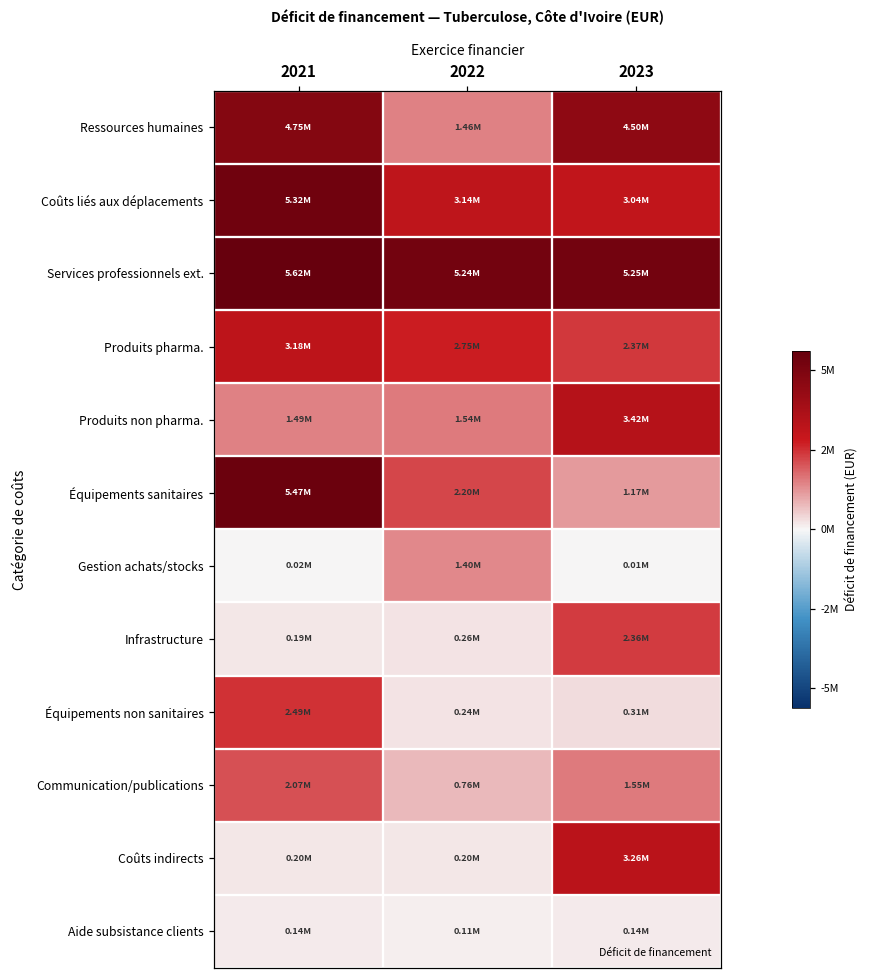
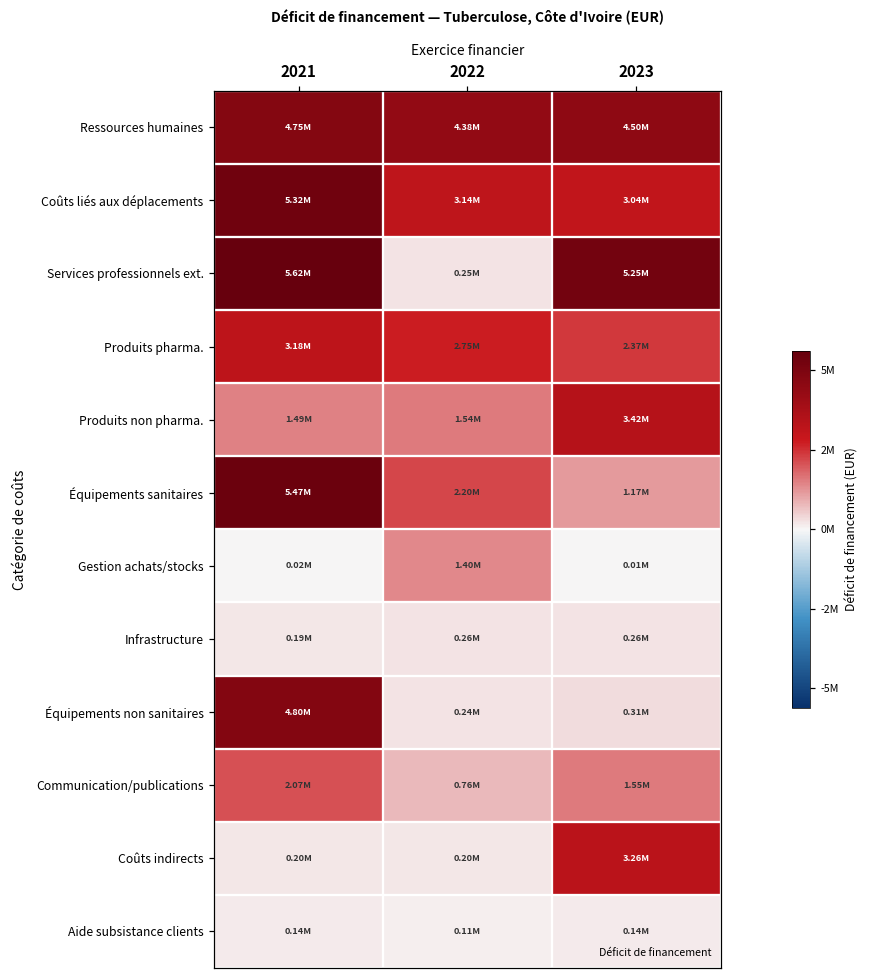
Ressources humaines, 2022: 1.46M -> 4.38M
Services professionnels ext., 2022: 5.24M -> 0.25M
Infrastructure, 2023: 2.36M -> 0.26M
Équipements non sanitaires, 2021: 2.49M -> 4.80M
